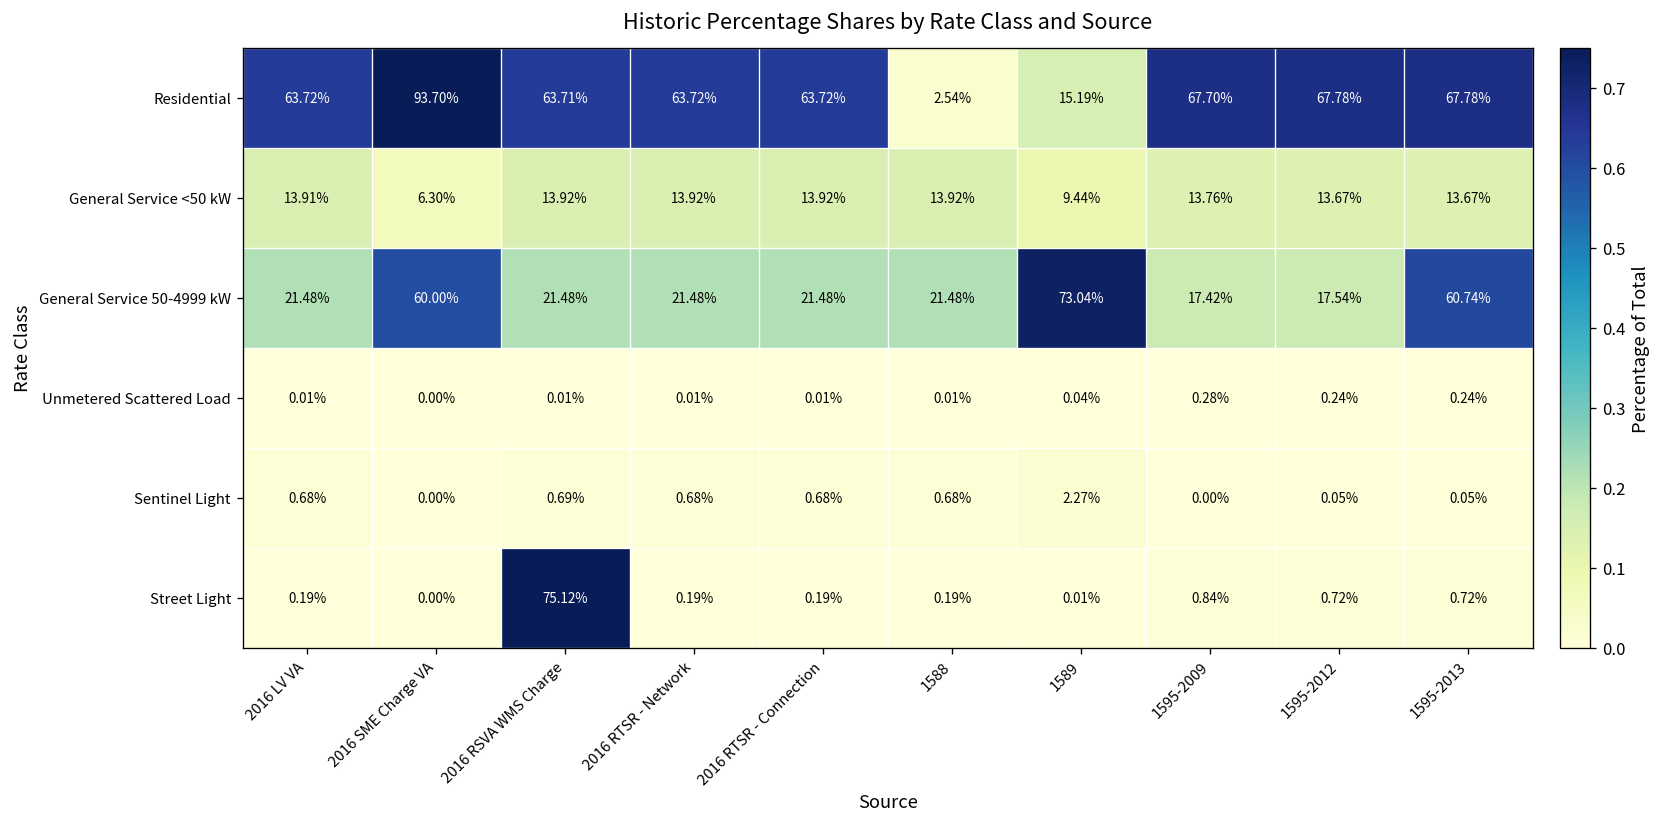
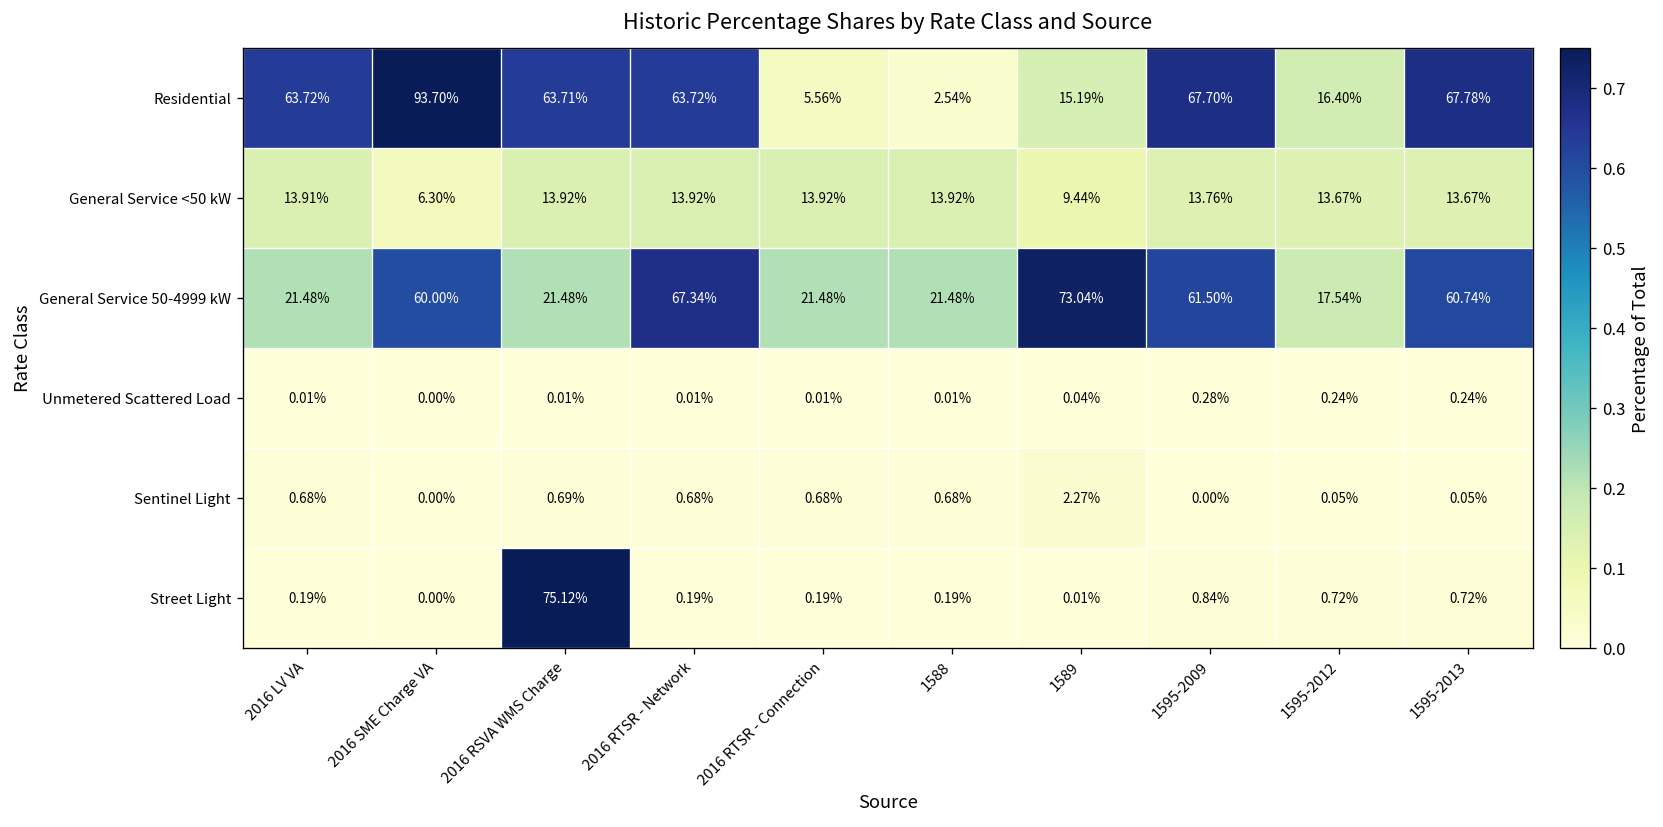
Residential, 2016 RTSR - Connection: 63.72% -> 5.56%
Residential, 1595-2012: 67.78% -> 16.40%
General Service 50-4999 kW, 2016 RTSR - Network: 21.48% -> 67.34%
General Service 50-4999 kW, 1595-2009: 17.42% -> 61.50%
